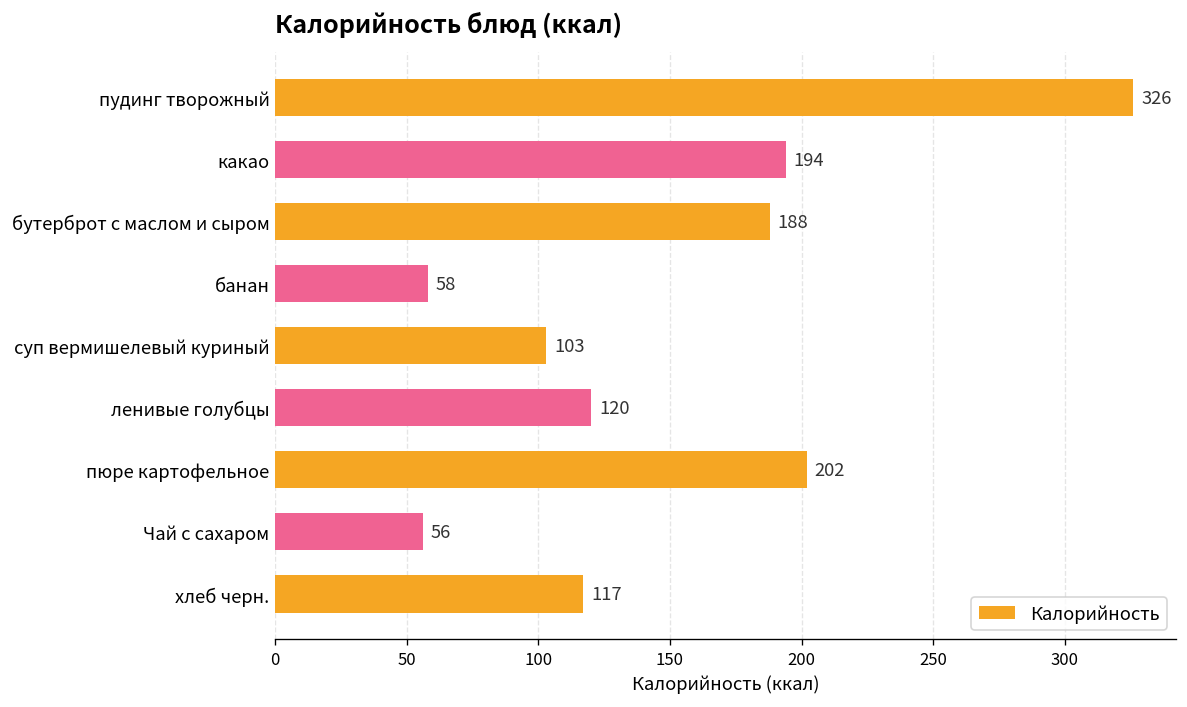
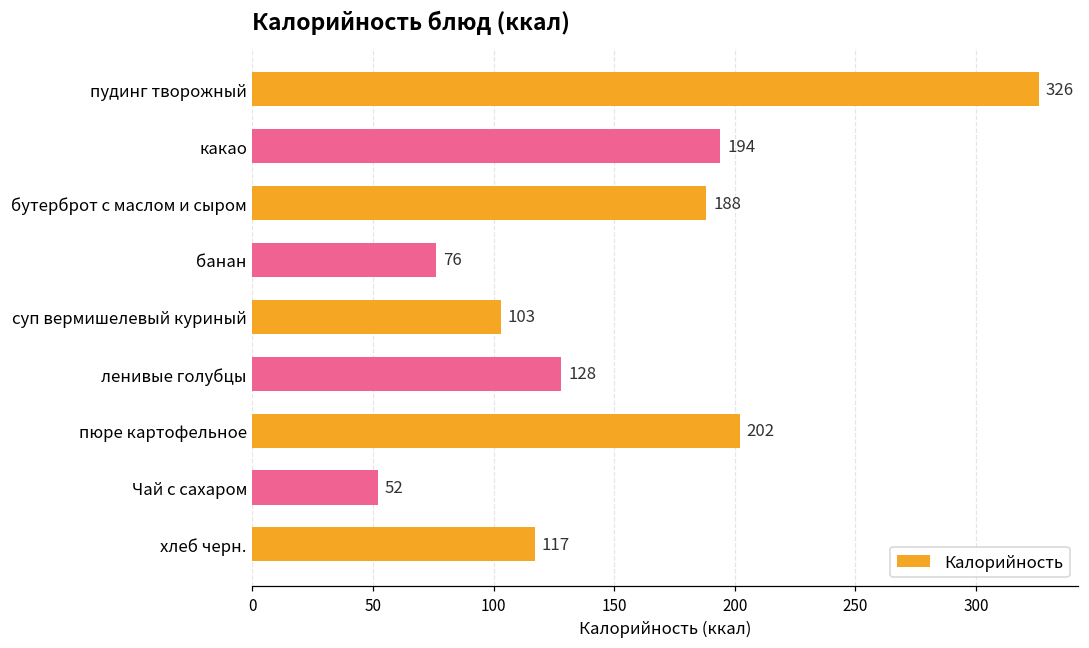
банан: 58 -> 76
ленивые голубцы: 120 -> 128
Чай с сахаром: 56 -> 52
